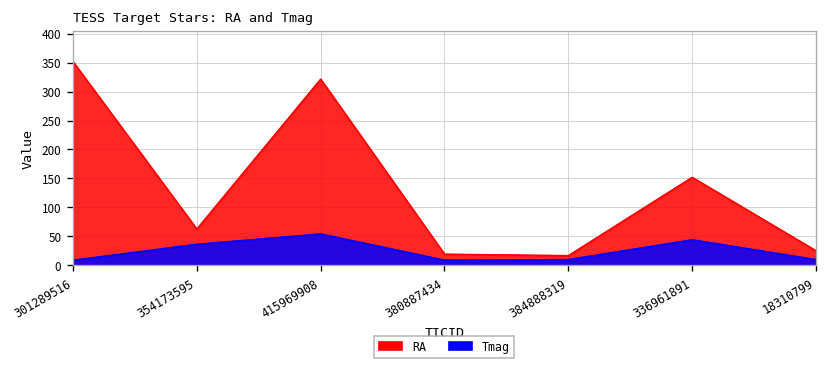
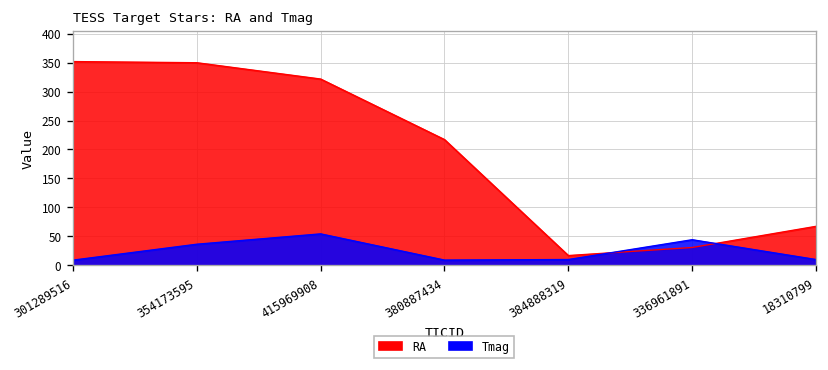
RA, 354173595: 60 -> 350
RA, 380887434: 20 -> 220
RA, 336961891: 150 -> 30
RA, 18310799: 30 -> 70
